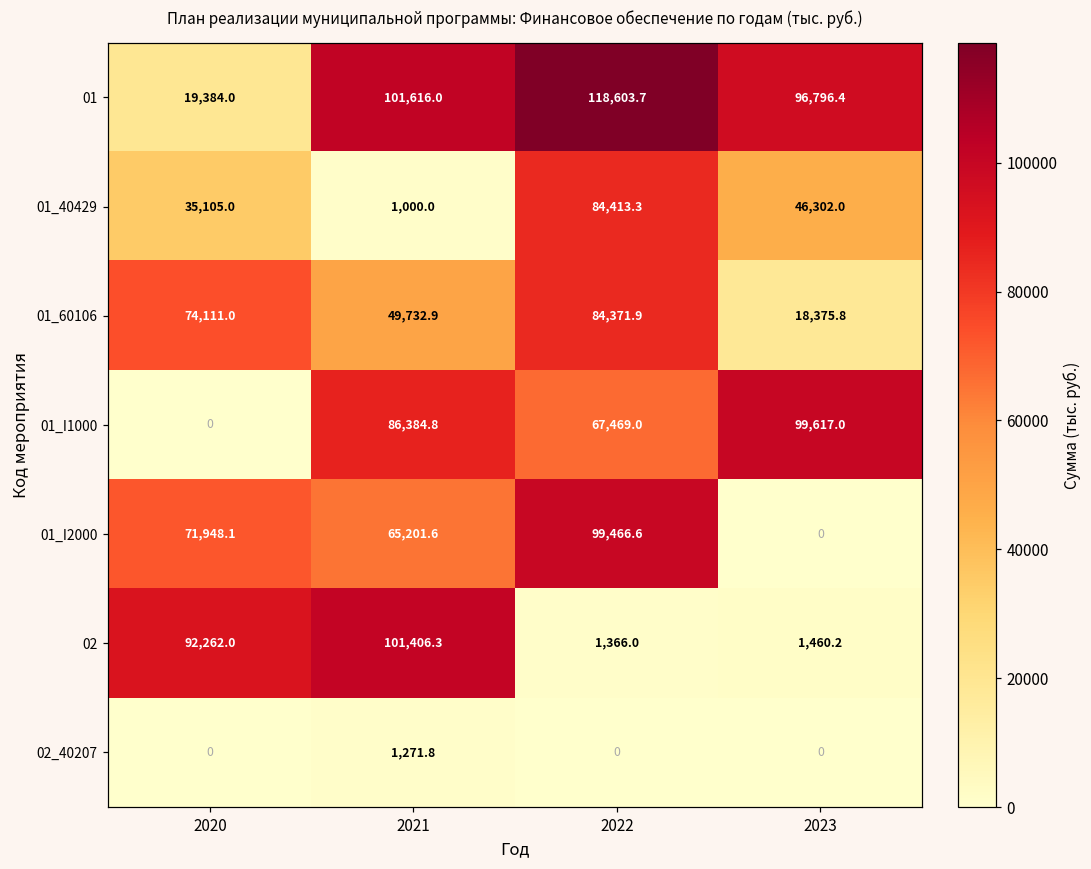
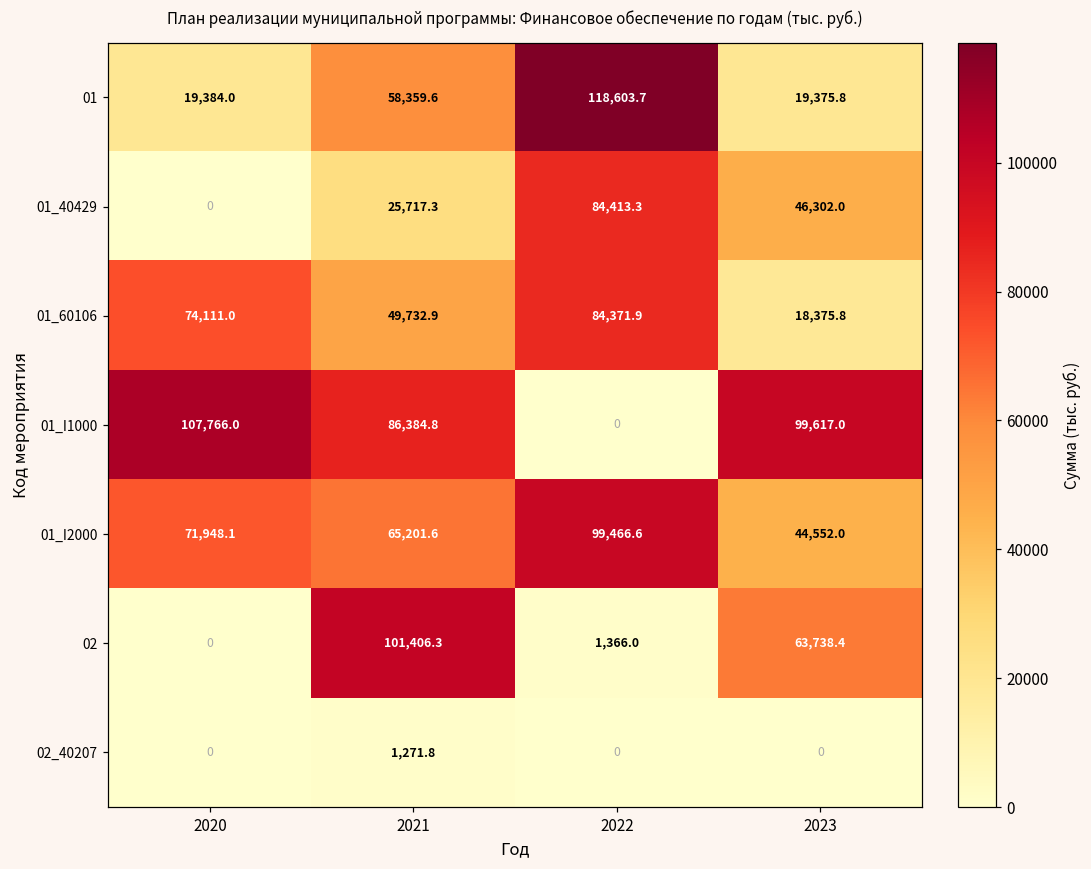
01, 2021: 101,616.0 -> 58,359.6
01, 2023: 96,796.4 -> 19,375.8
01_40429, 2020: 35,105.0 -> 0
01_40429, 2021: 1,000.0 -> 25,717.3
01_I1000, 2020: 0 -> 107,766.0
01_I1000, 2022: 67,469.0 -> 0
01_I2000, 2023: 0 -> 44,552.0
02, 2020: 92,262.0 -> 0
02, 2023: 1,460.2 -> 63,738.4
